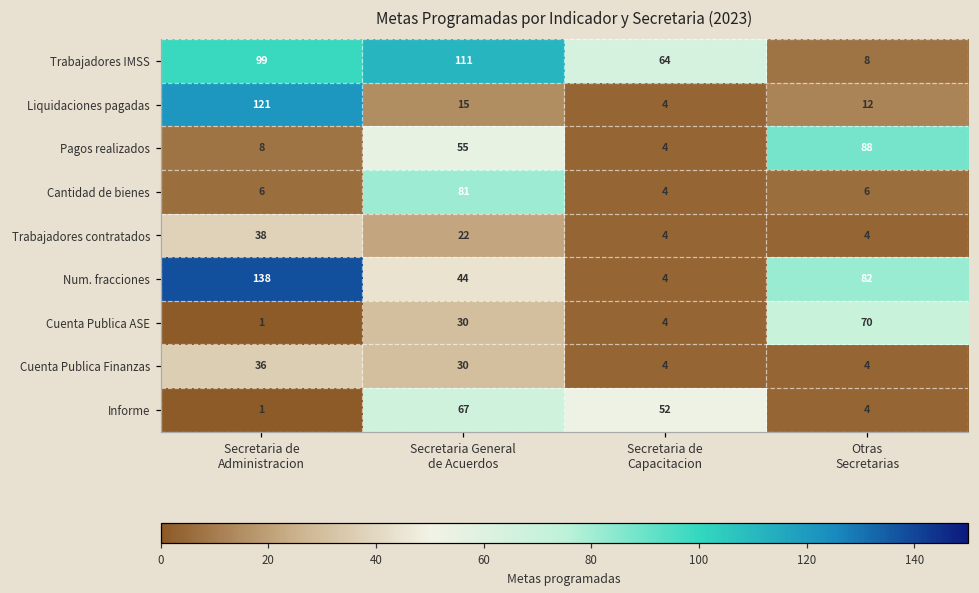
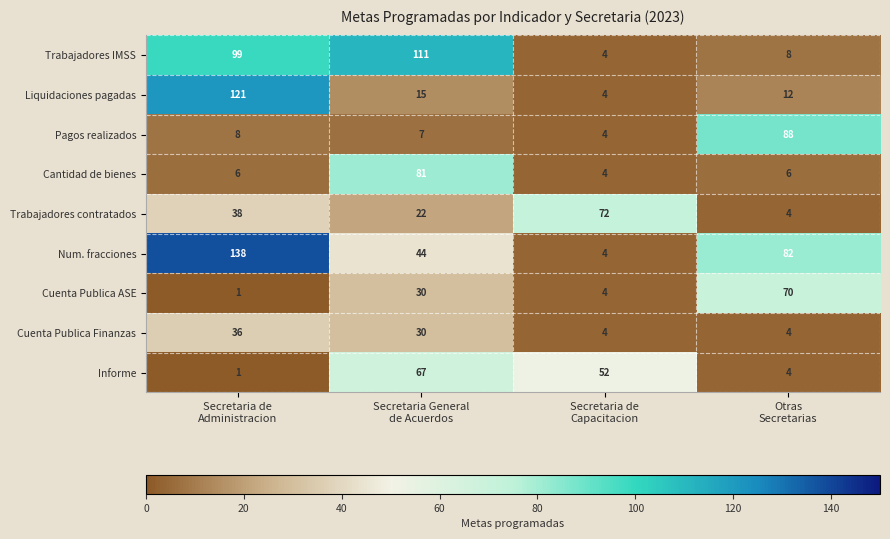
Trabajadores IMSS, Secretaria de Capacitacion: 64 -> 4
Pagos realizados, Secretaria General de Acuerdos: 55 -> 7
Trabajadores contratados, Secretaria de Capacitacion: 4 -> 72
